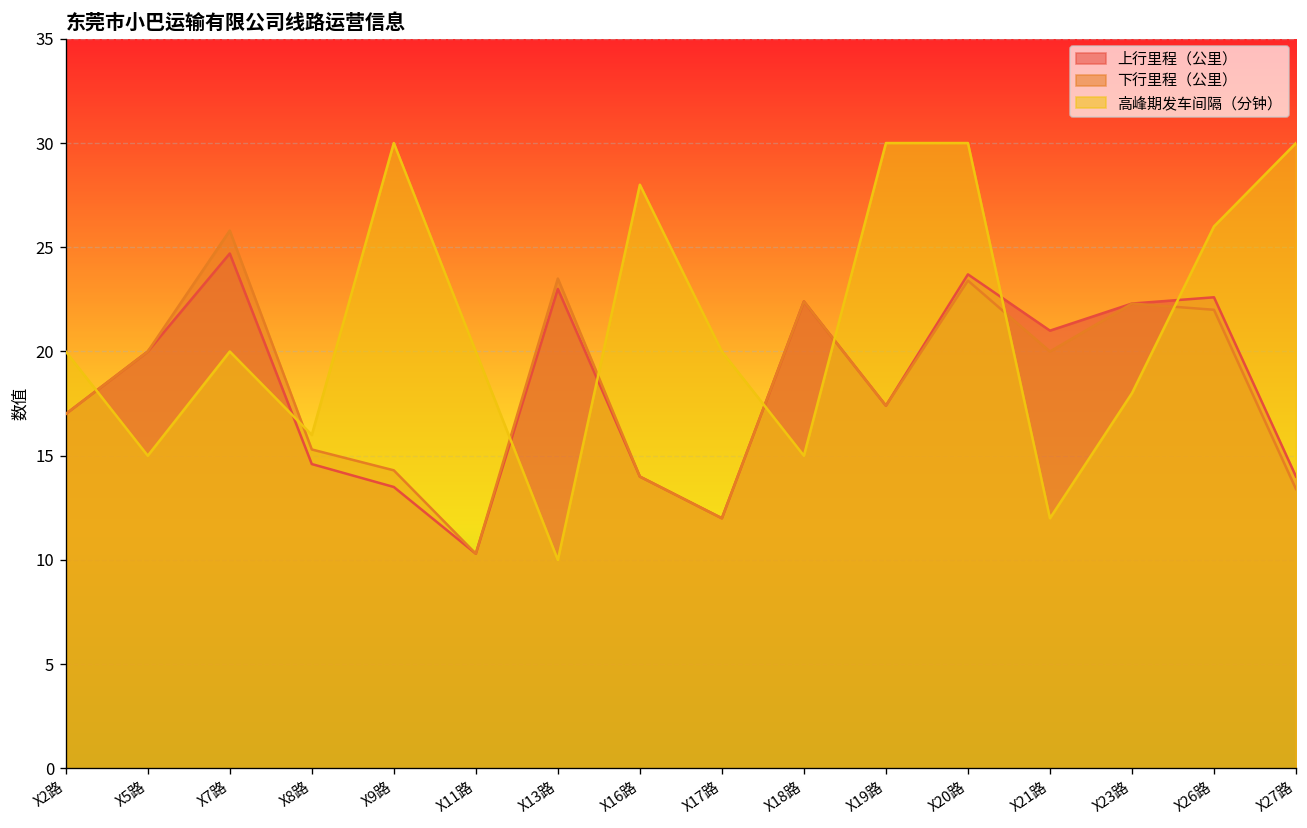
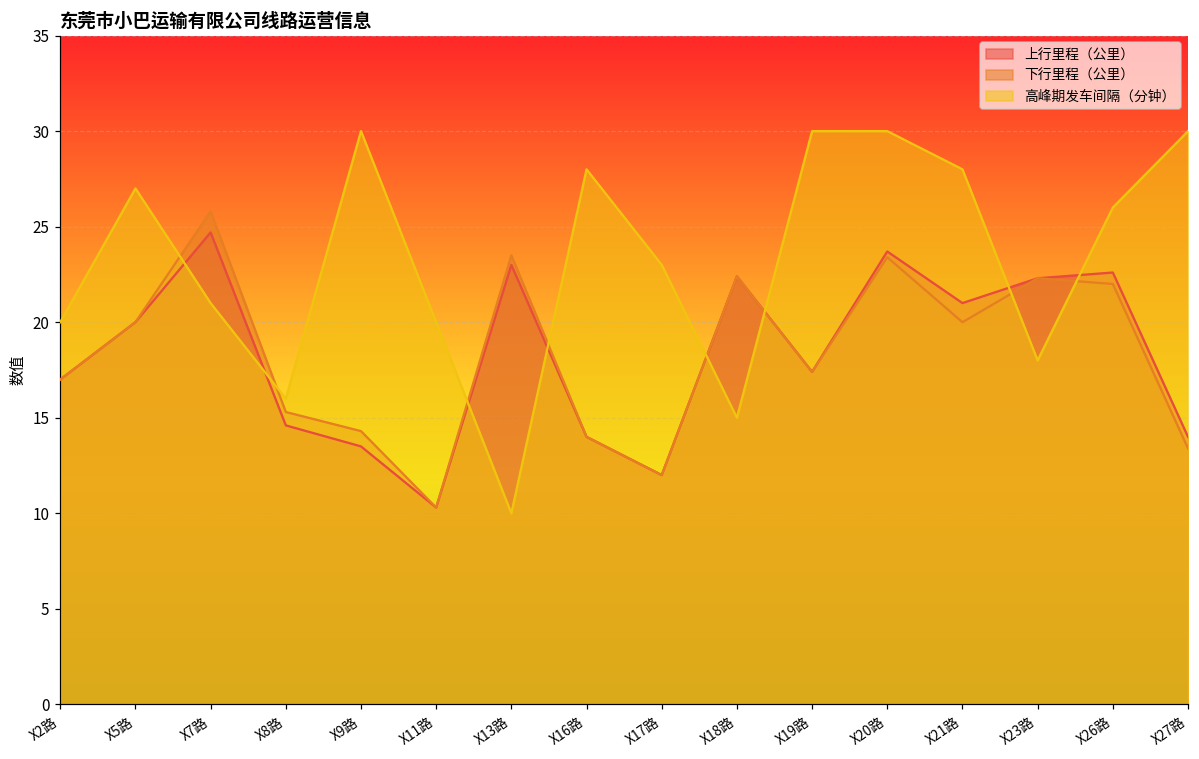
高峰期发车间隔（分钟）, X5路: 15 -> 27
高峰期发车间隔（分钟）, X7路: 20 -> 21
高峰期发车间隔（分钟）, X17路: 20 -> 23
高峰期发车间隔（分钟）, X21路: 12 -> 28
